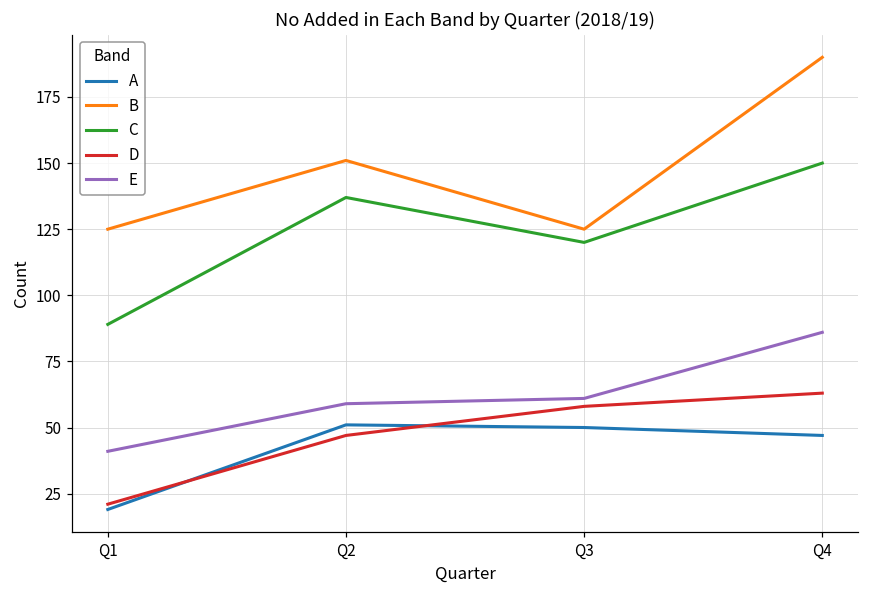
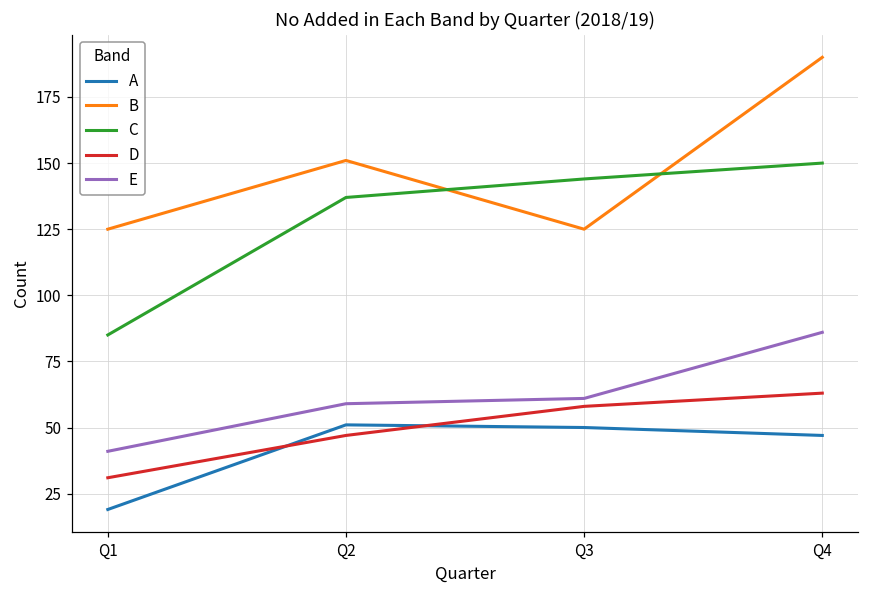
C, Q1: 89 -> 85
D, Q1: 21 -> 31
C, Q3: 120 -> 144
